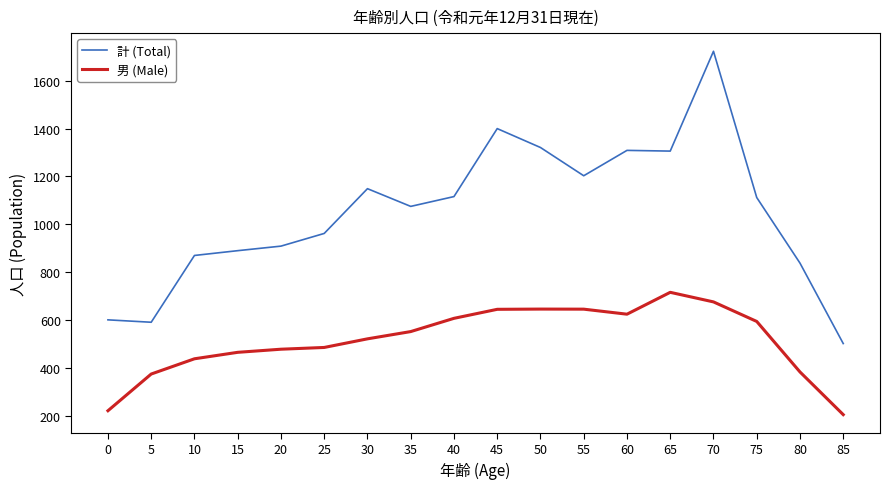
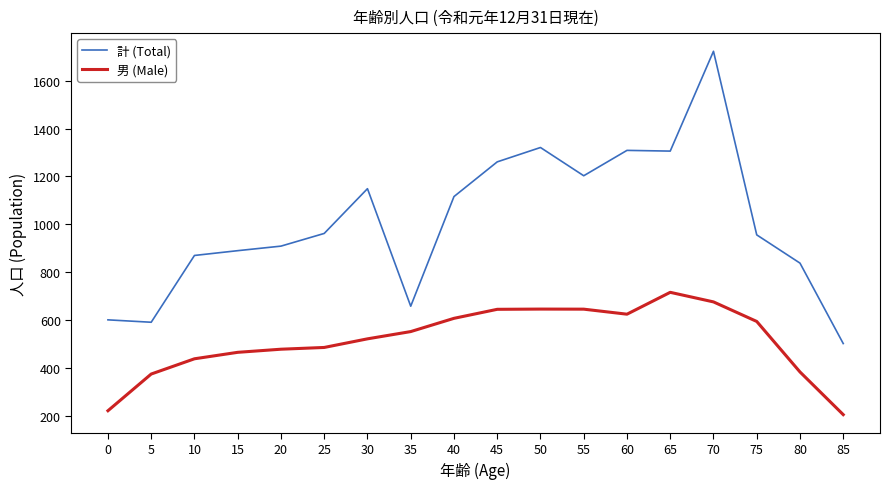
計 (Total), 35: 1080 -> 660
計 (Total), 45: 1400 -> 1260
計 (Total), 75: 1110 -> 960
